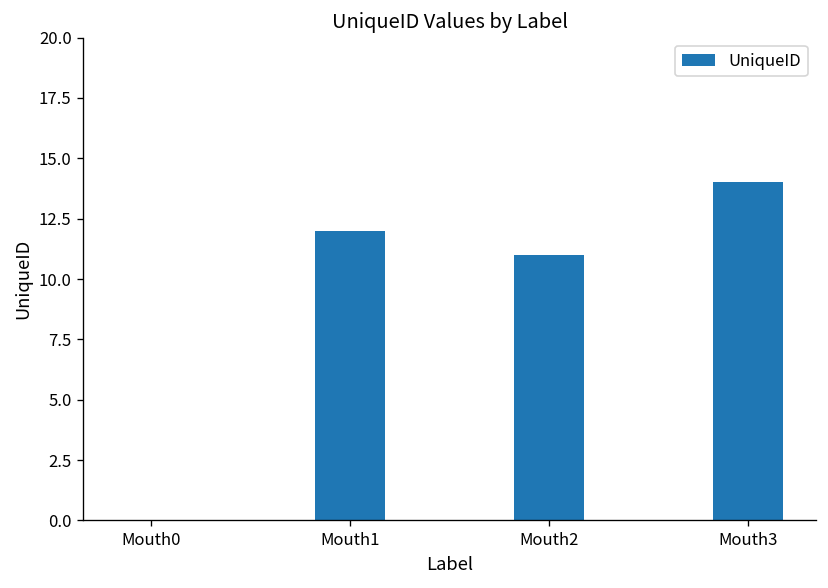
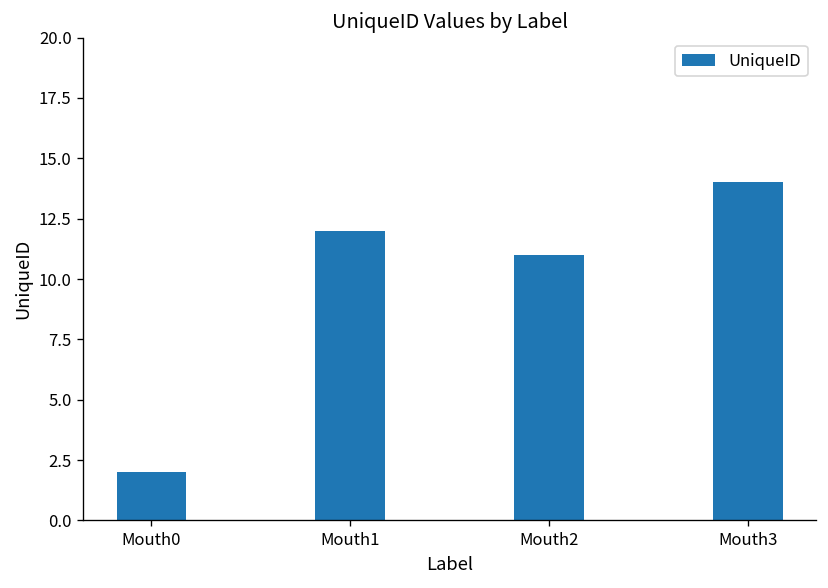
Mouth0: 0 -> 2
